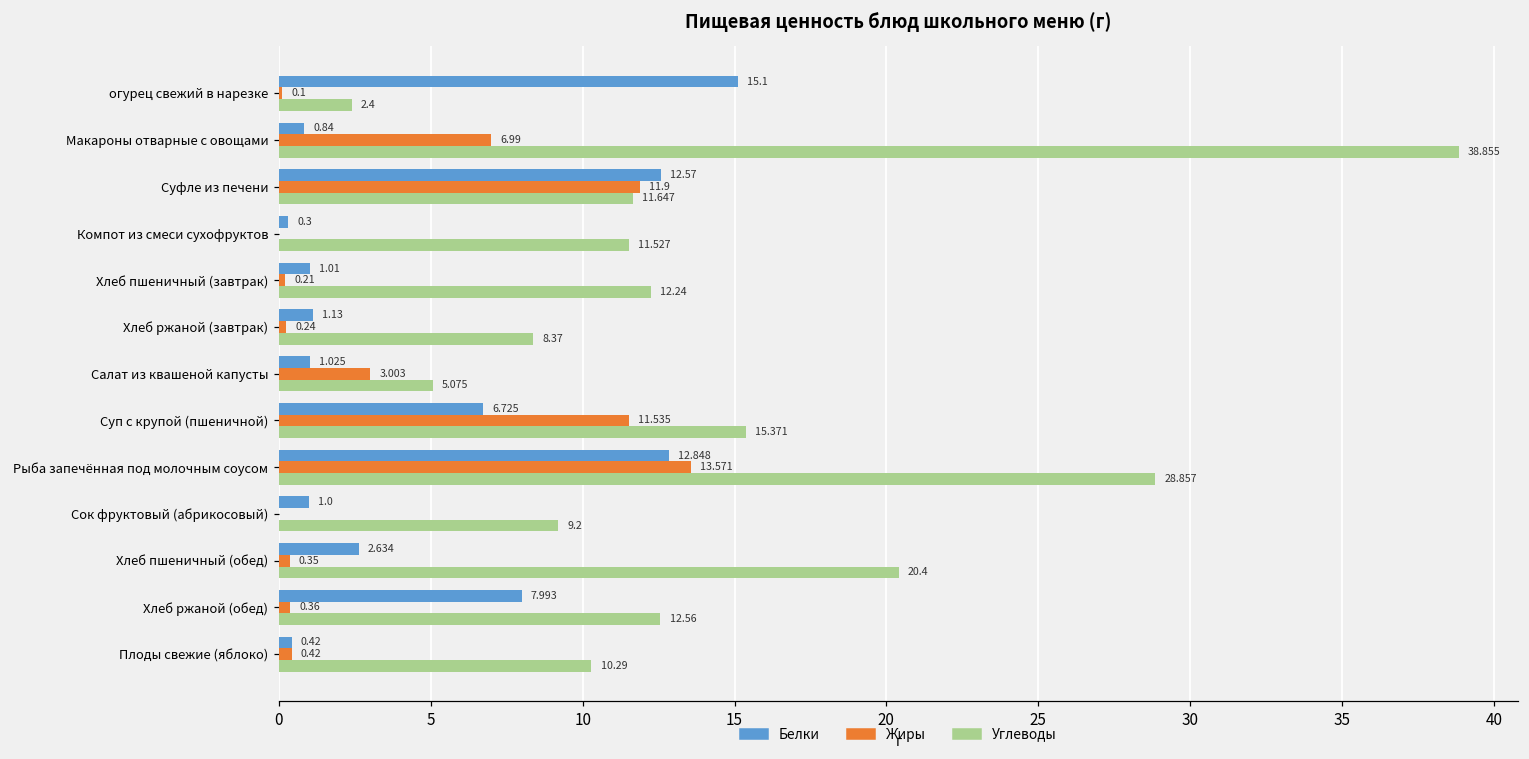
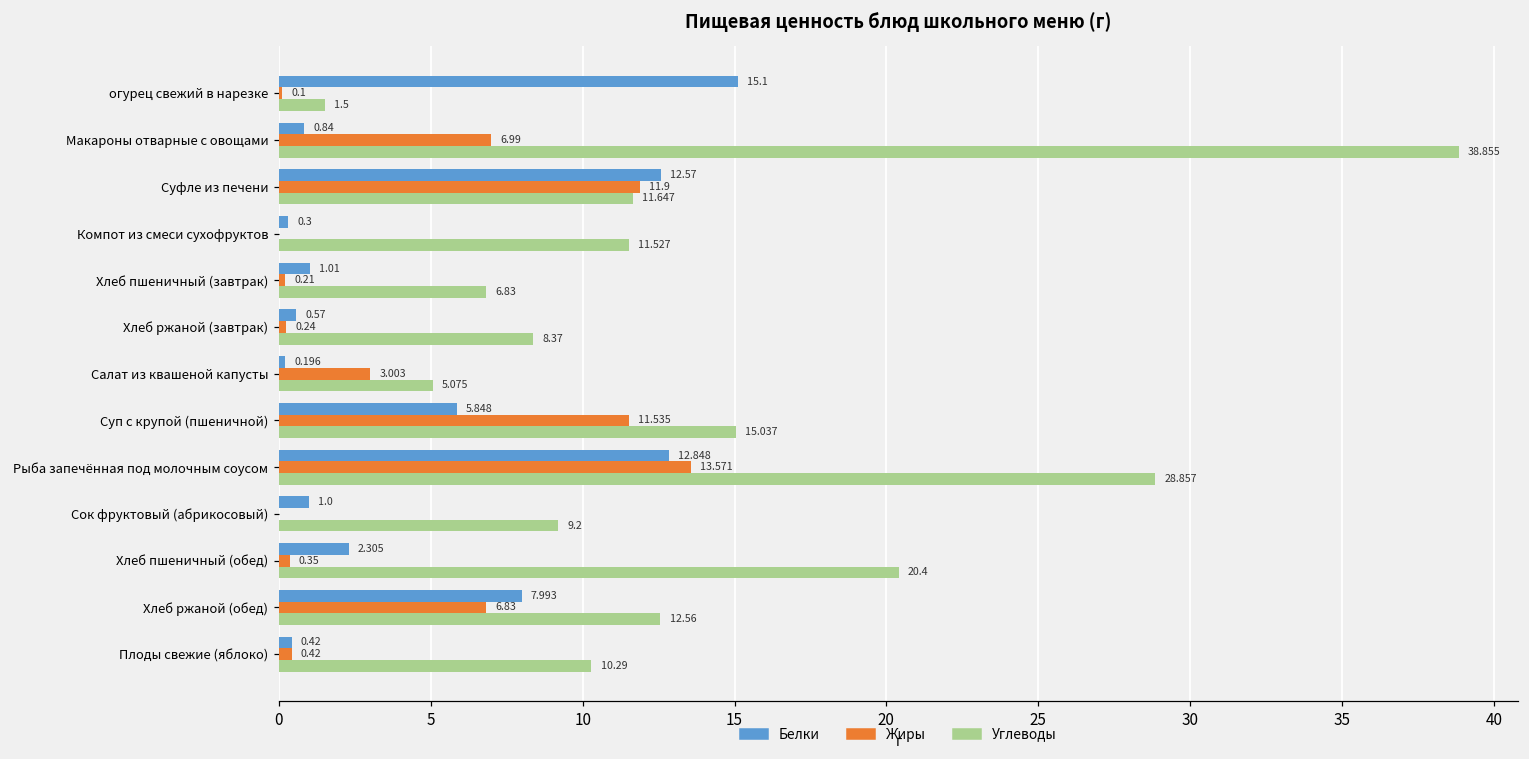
Углеводы, огурец свежий в нарезке: 2.4 -> 1.5
Углеводы, Хлеб пшеничный (завтрак): 12.24 -> 6.83
Белки, Хлеб ржаной (завтрак): 1.13 -> 0.57
Белки, Салат из квашеной капусты: 1.025 -> 0.196
Белки, Суп с крупой (пшеничной): 6.725 -> 5.848
Углеводы, Суп с крупой (пшеничной): 15.371 -> 15.037
Белки, Хлеб пшеничный (обед): 2.634 -> 2.305
Жиры, Хлеб ржаной (обед): 0.36 -> 6.83
